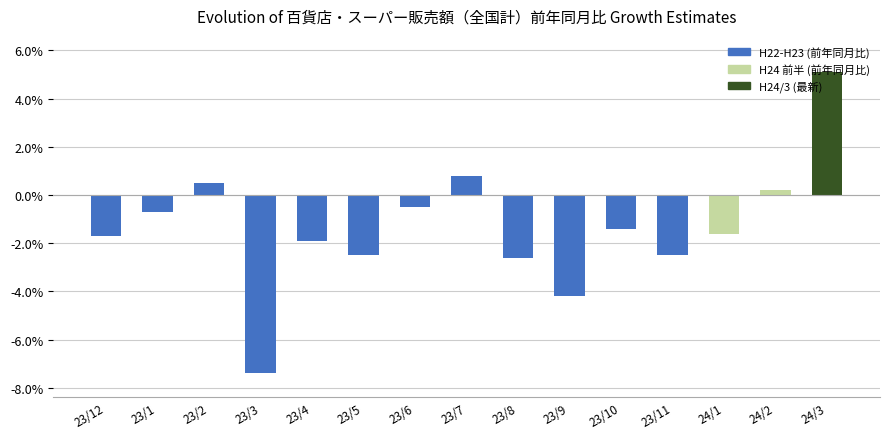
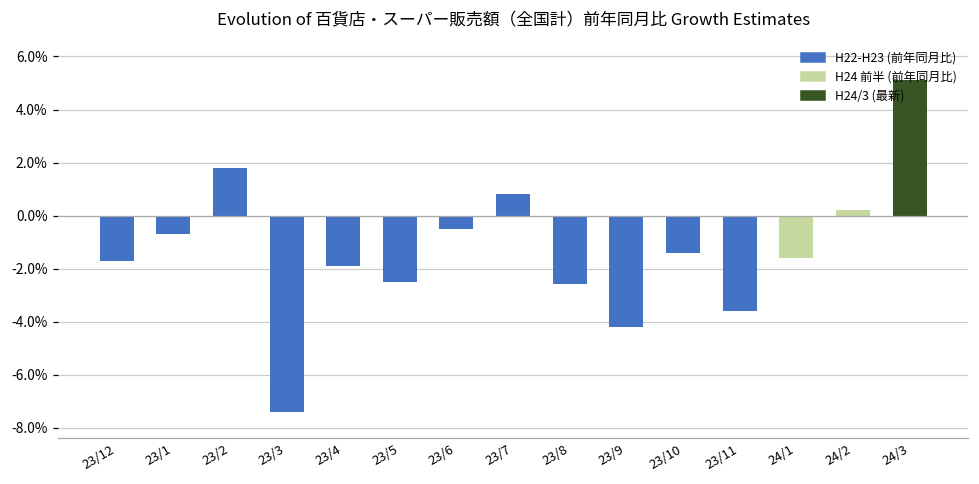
23/2: 0.5% -> 1.8%
23/11: -2.5% -> -3.6%
